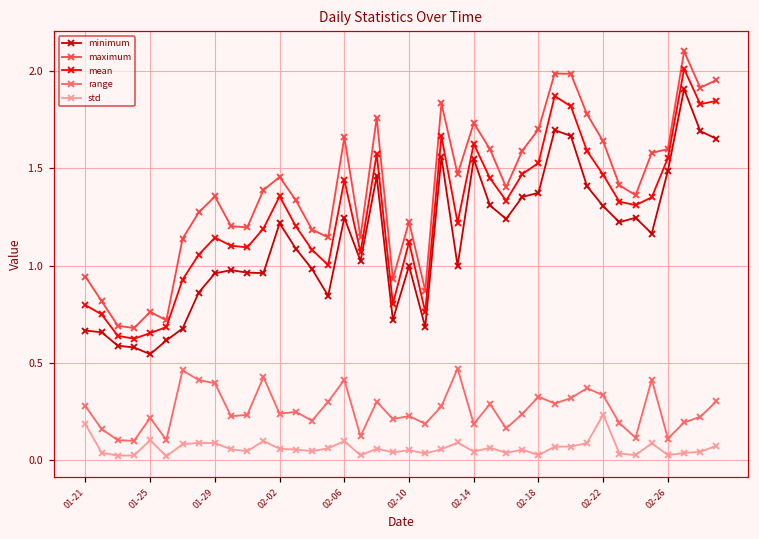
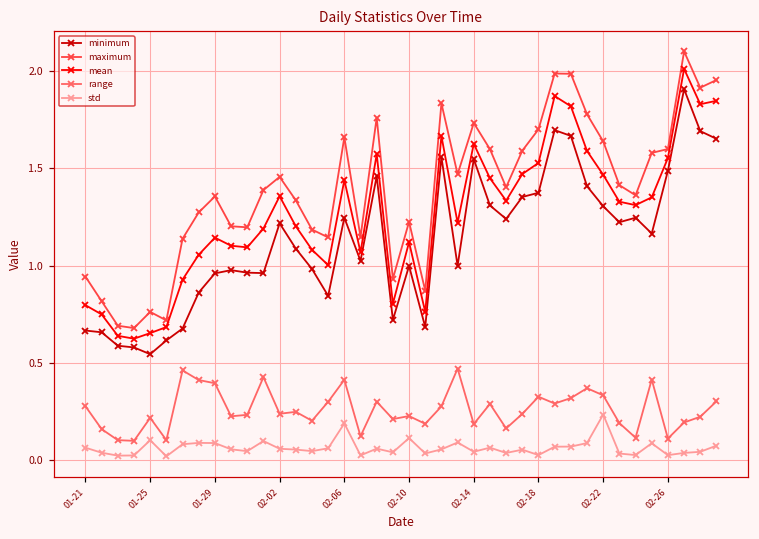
std, 01-21: 0.18 -> 0.06
std, 02-06: 0.10 -> 0.19
std, 02-10: 0.05 -> 0.11
